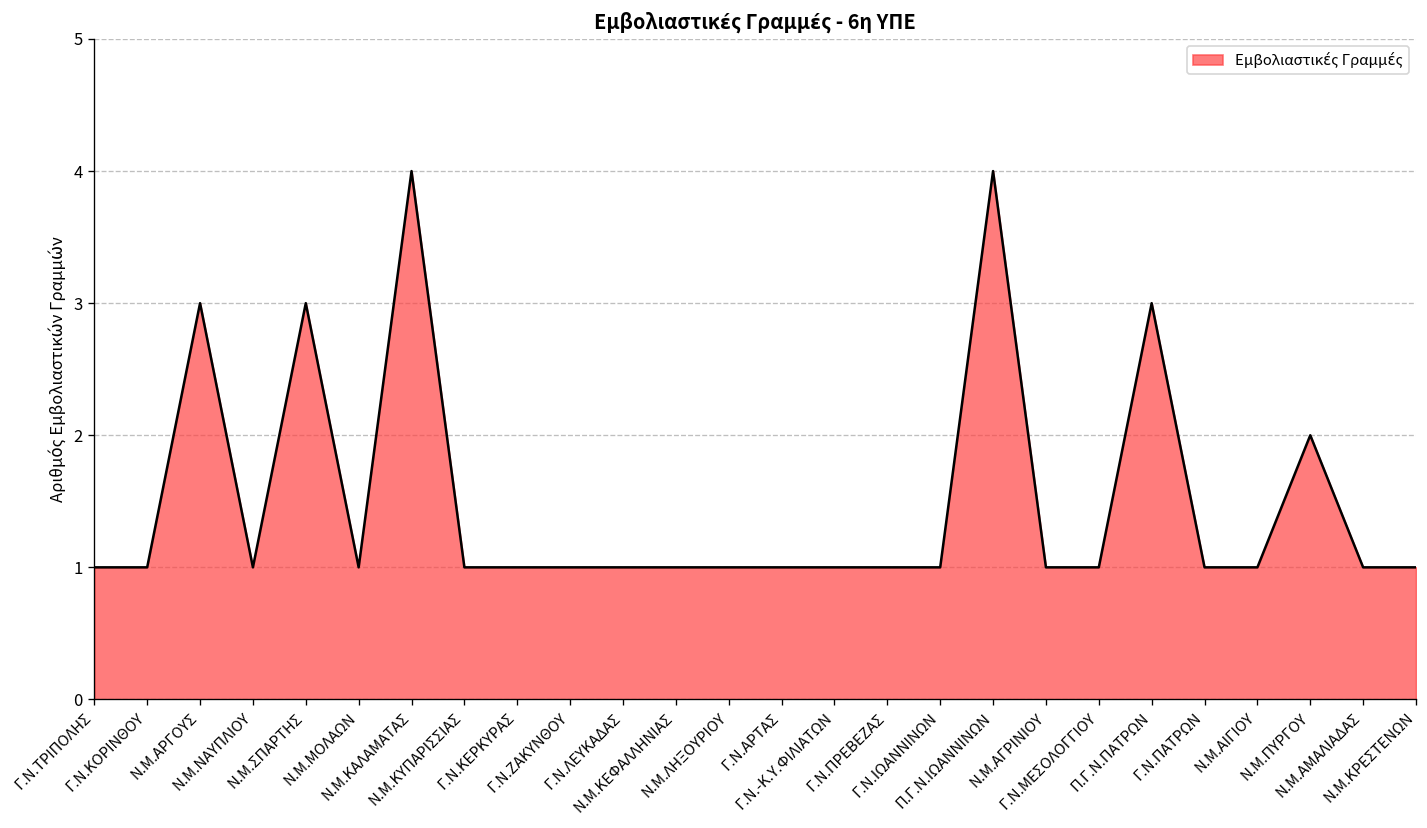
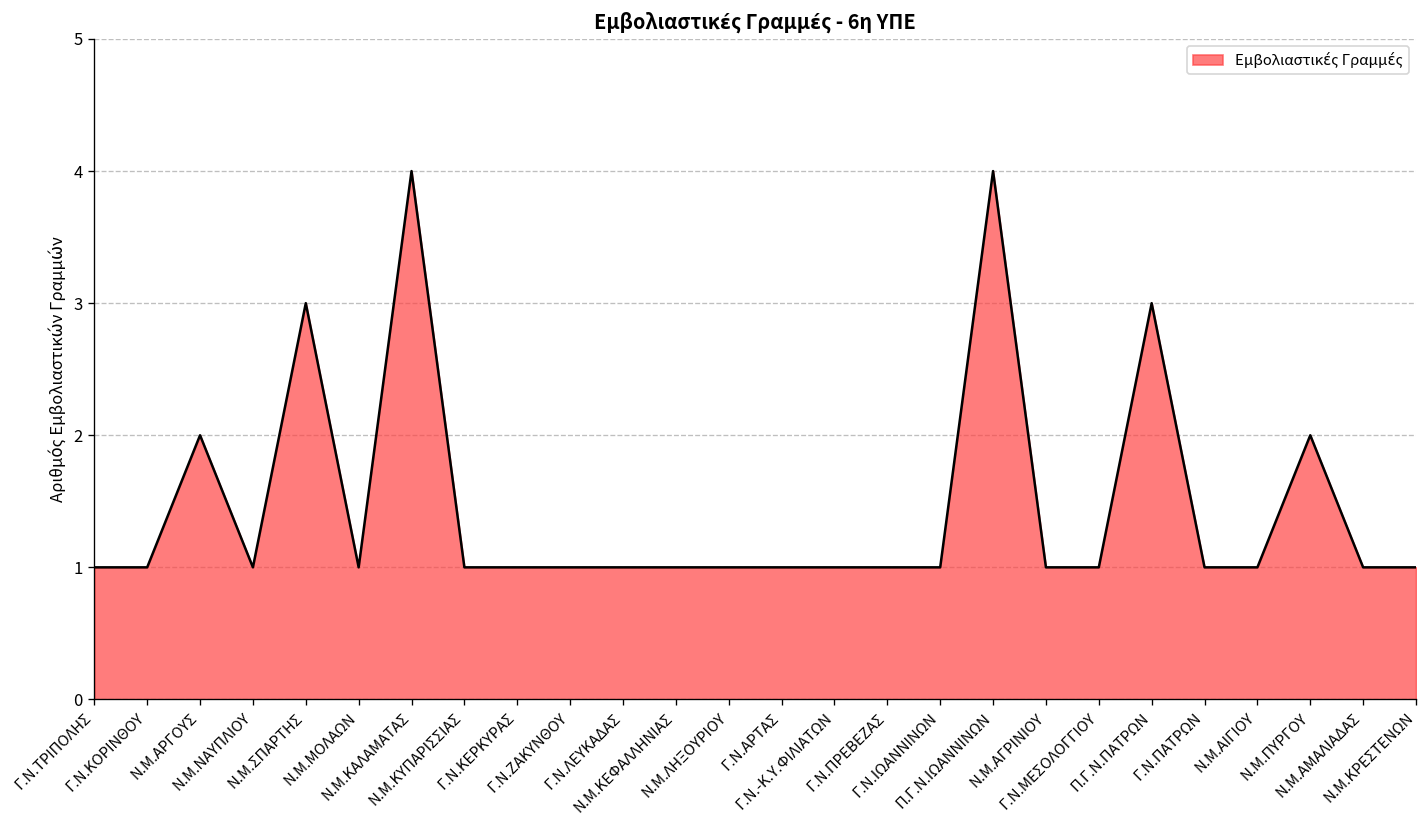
Ν.Μ.ΑΡΓΟΥΣ: 3 -> 2
